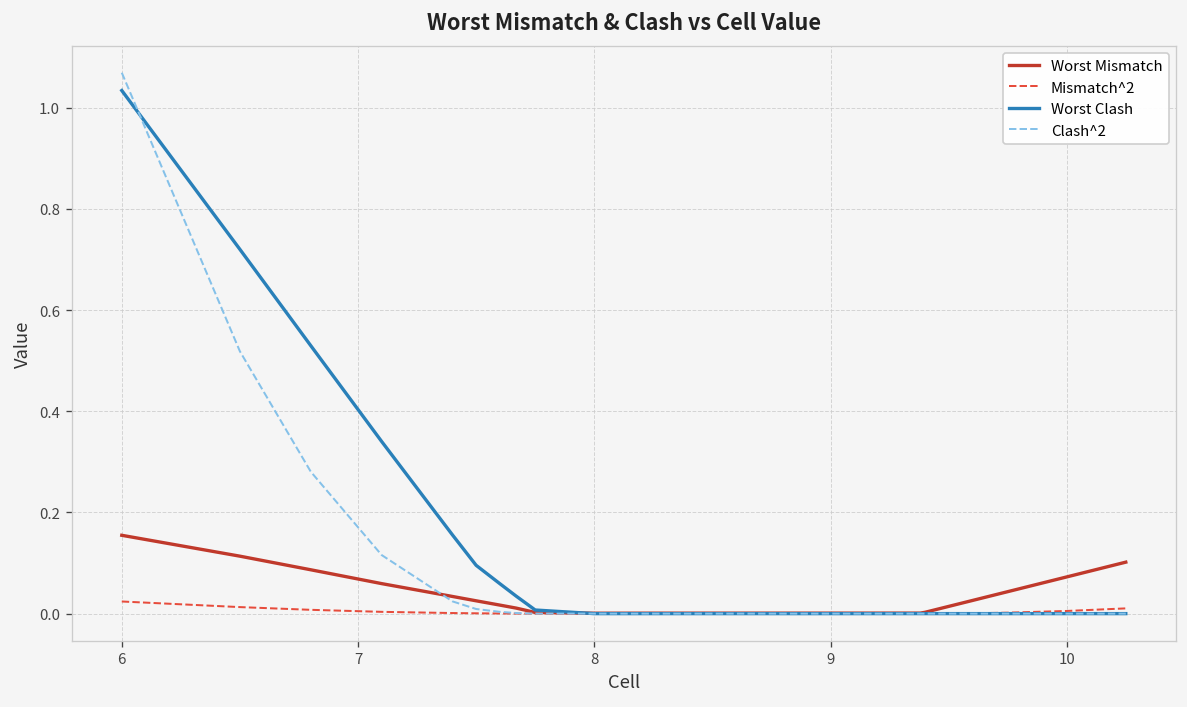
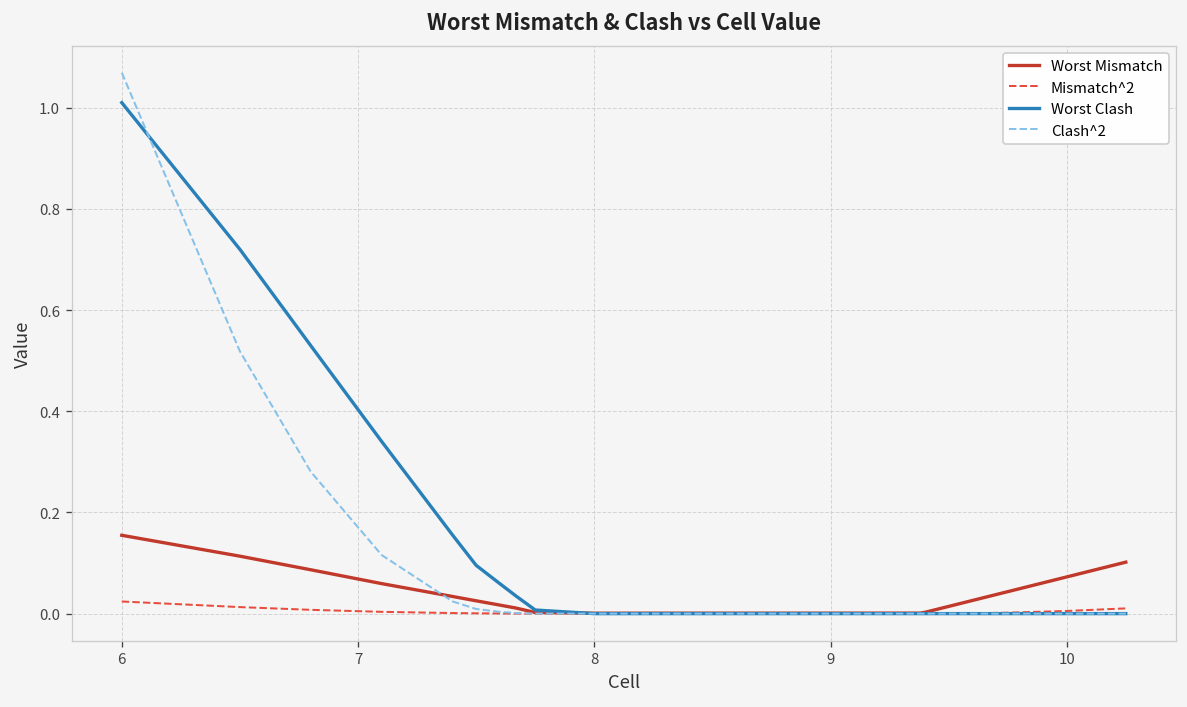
Worst Clash, 6: 1.03 -> 1.01
